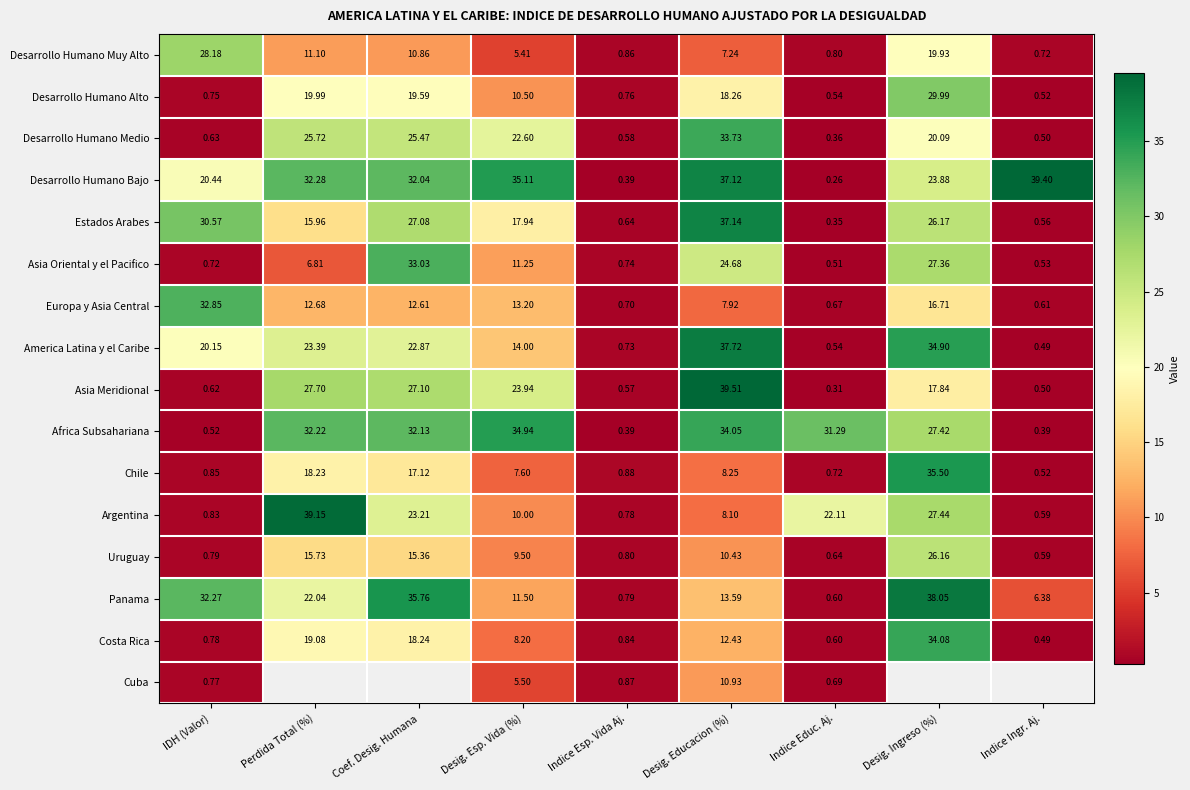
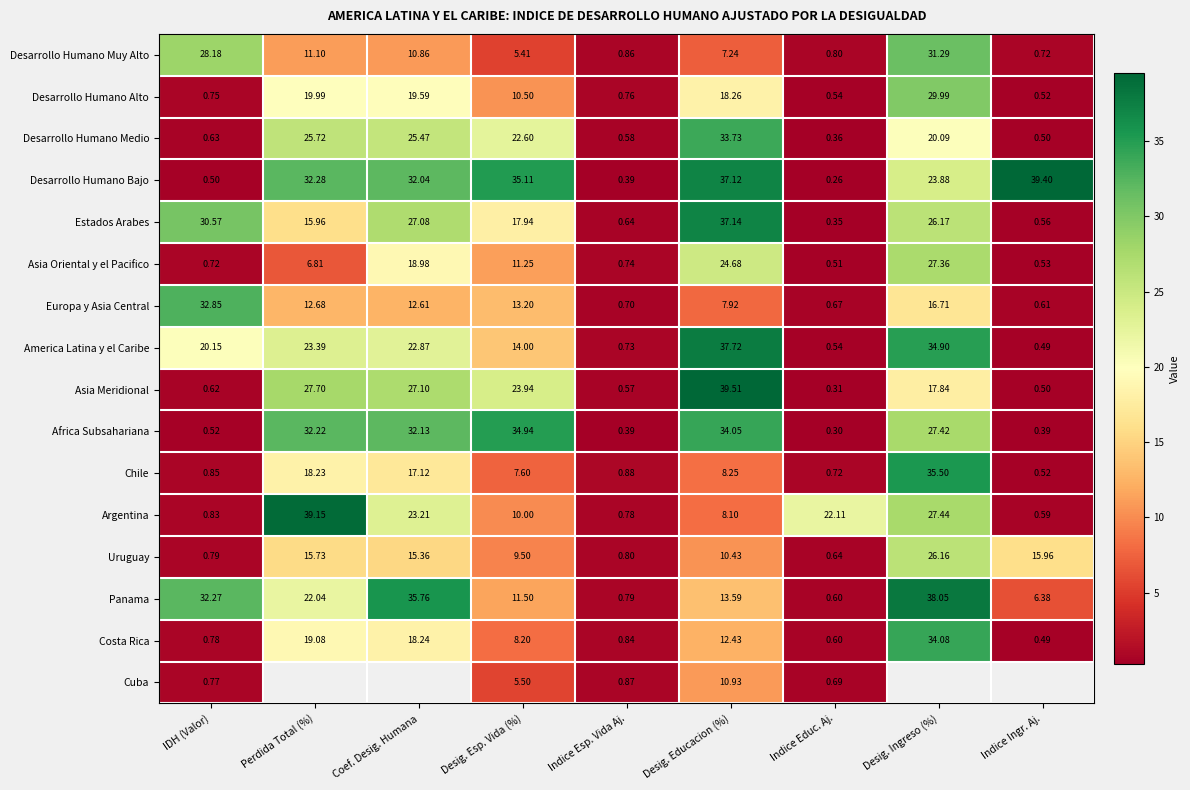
Desarrollo Humano Muy Alto, Desig. Ingreso (%): 19.93 -> 31.29
Desarrollo Humano Bajo, IDH (Valor): 20.44 -> 0.50
Asia Oriental y el Pacifico, Coef. Desig. Humana: 33.03 -> 18.98
Africa Subsahariana, Indice Educ. Aj.: 31.29 -> 0.30
Uruguay, Indice Ingr. Aj.: 0.59 -> 15.96
